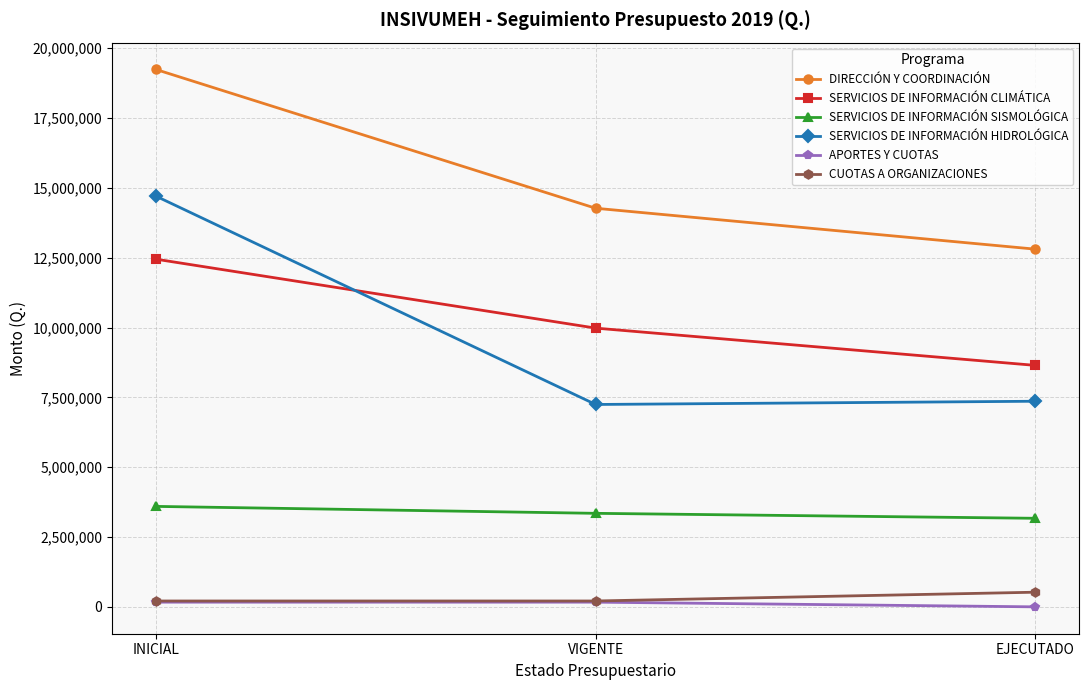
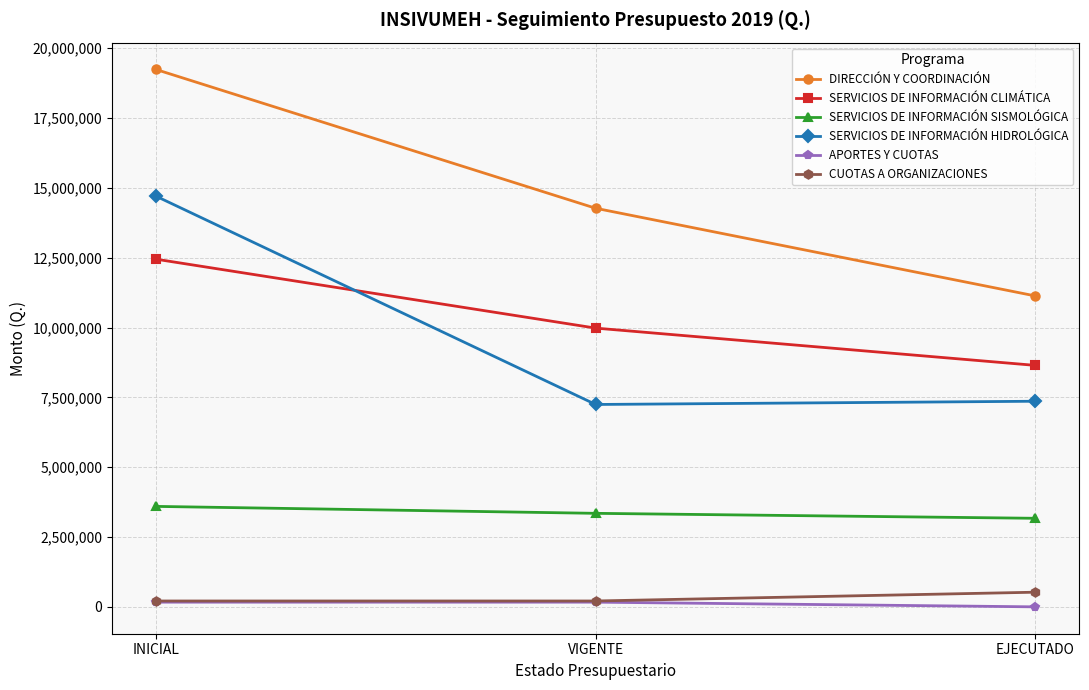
DIRECCIÓN Y COORDINACIÓN, EJECUTADO: 12,800,000 -> 11,100,000
